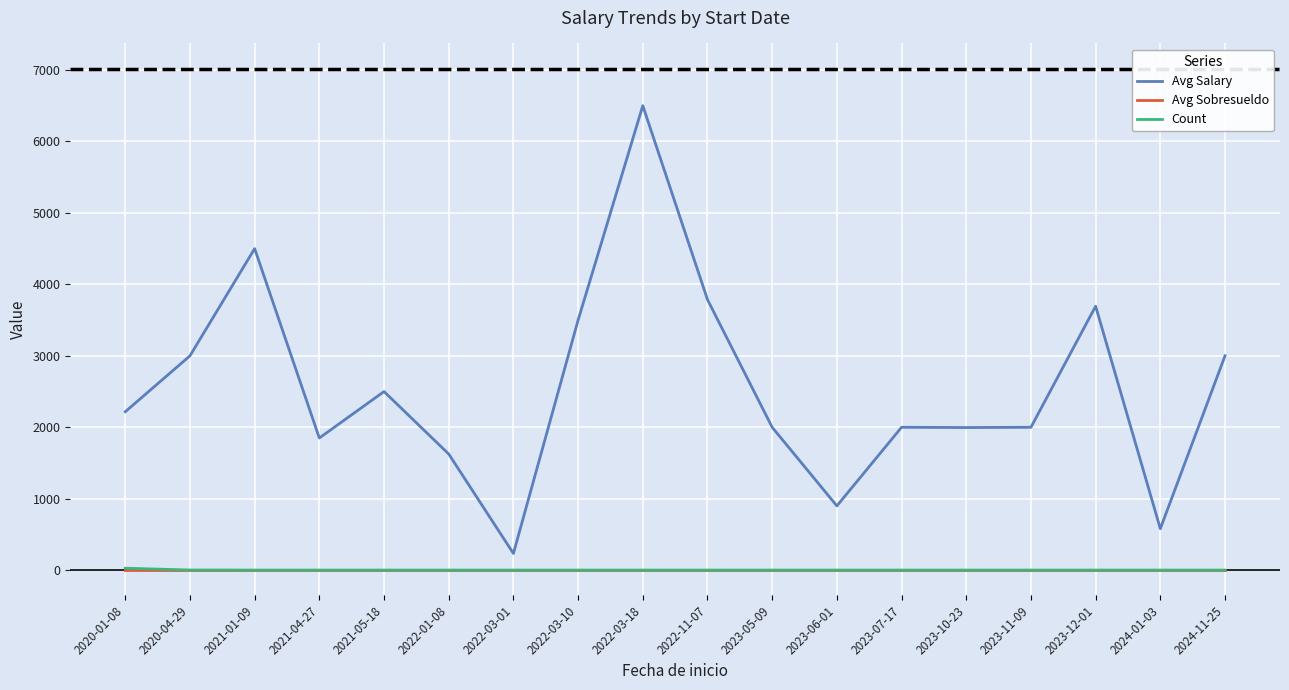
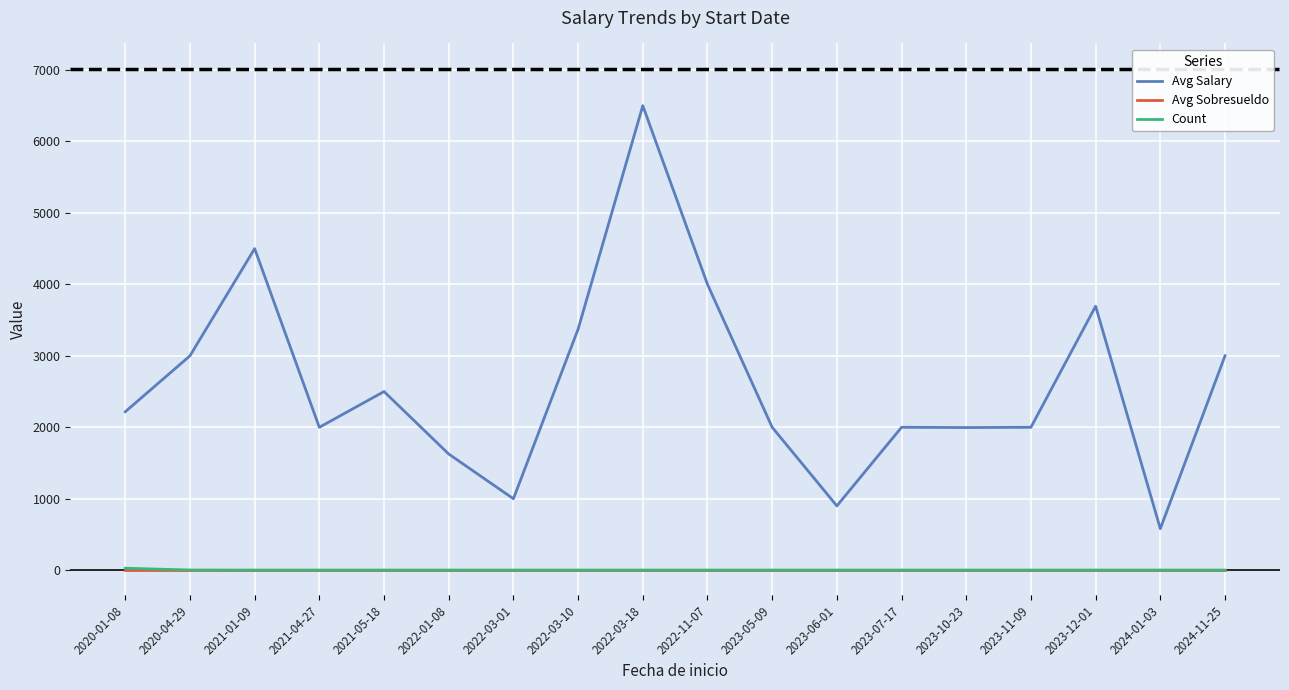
Avg Salary, 2021-04-27: 1900 -> 2000
Avg Salary, 2022-03-01: 200 -> 1000
Avg Salary, 2022-03-10: 3500 -> 3400
Avg Salary, 2022-11-07: 3800 -> 4000
